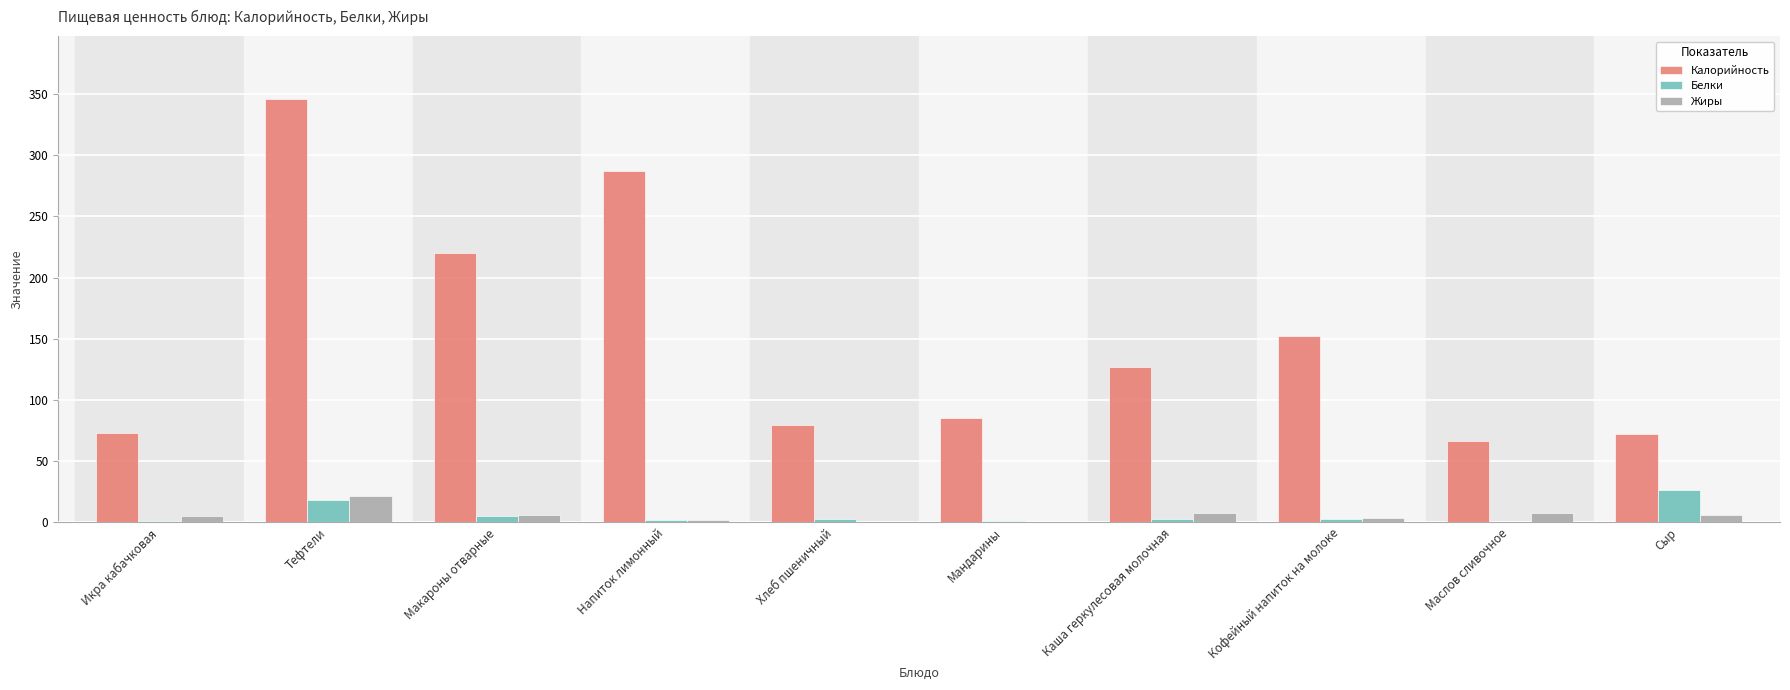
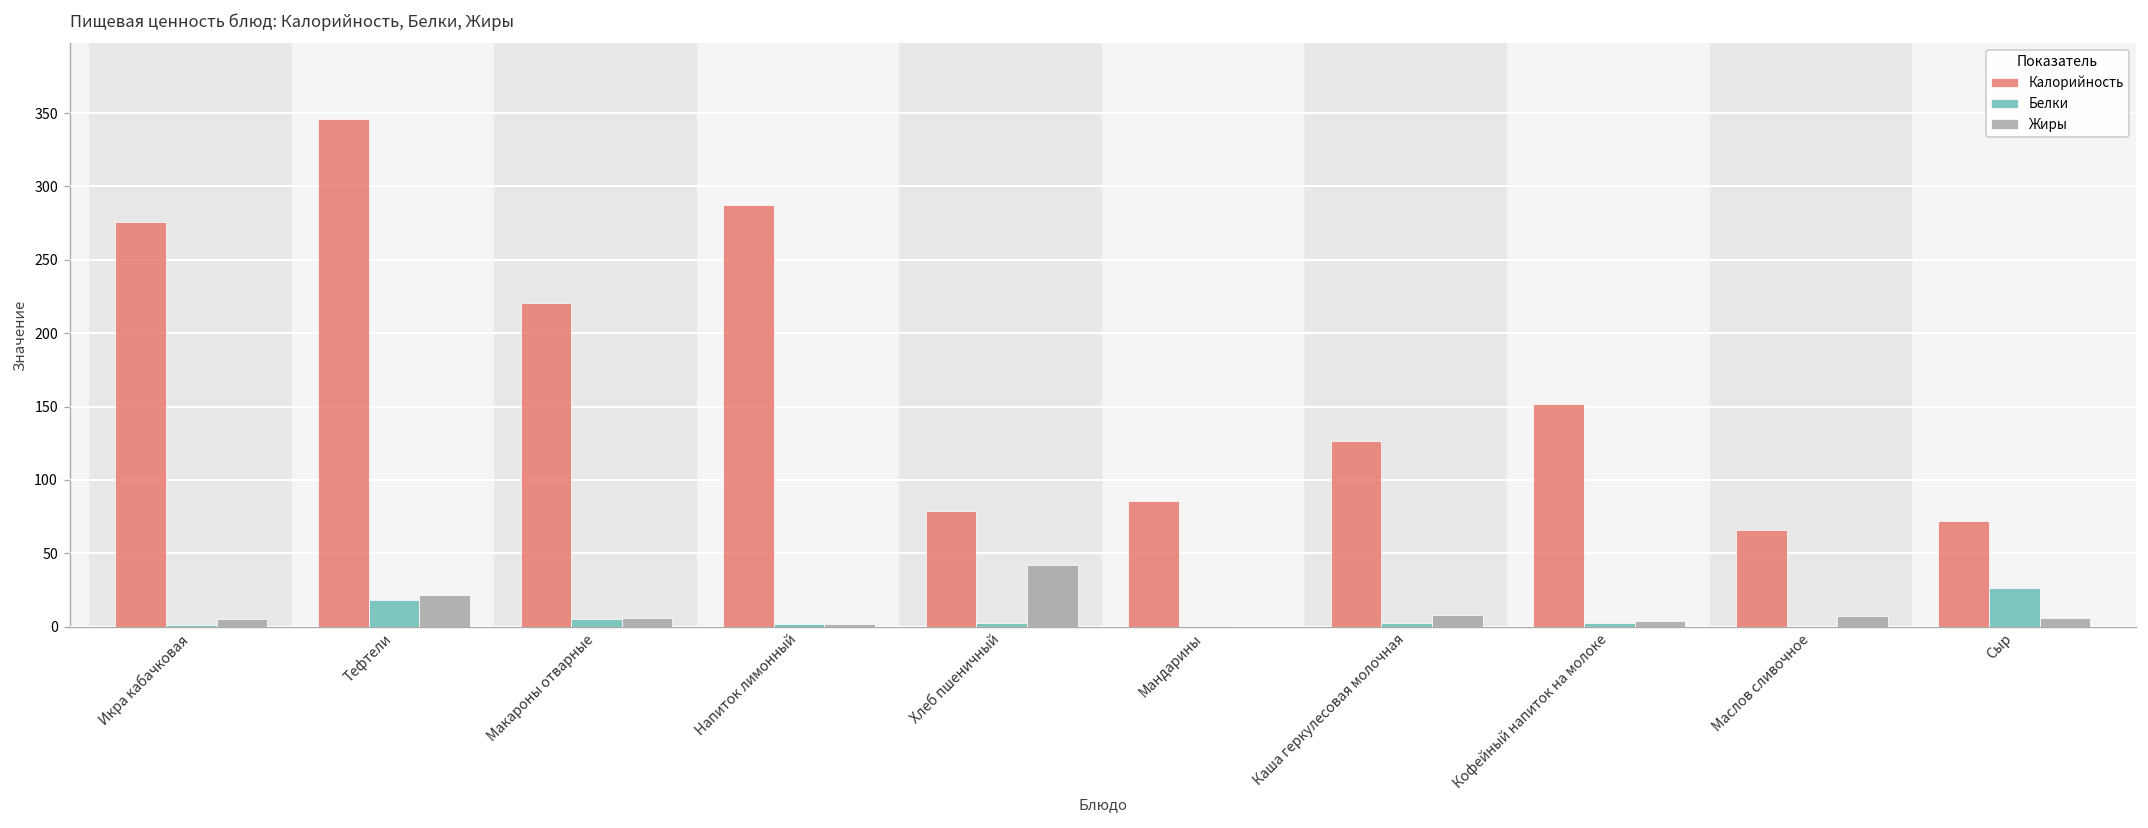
Калорийность, Икра кабачковая: 73 -> 276
Жиры, Хлеб пшеничный: 0 -> 42
